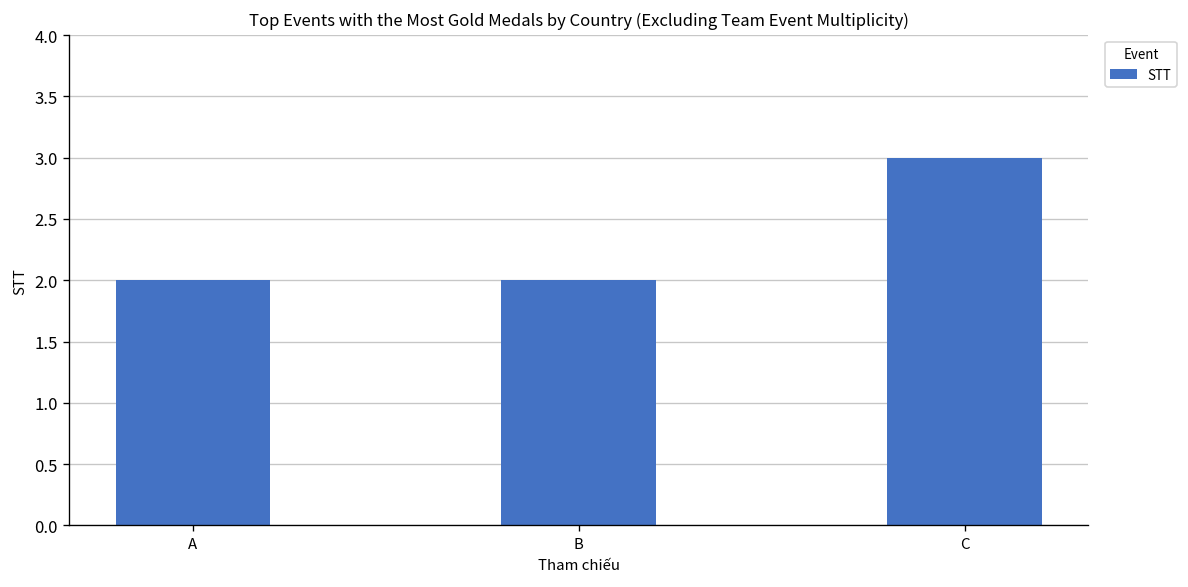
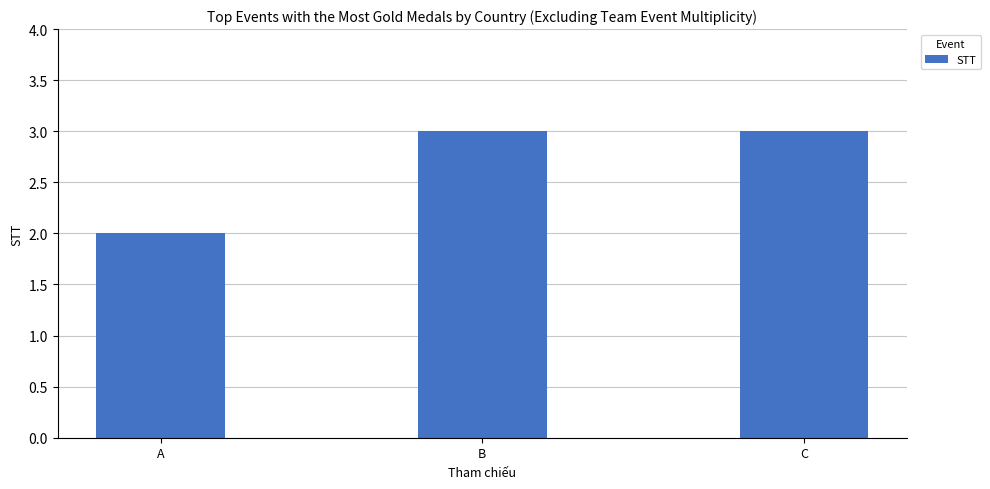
B: 2 -> 3
